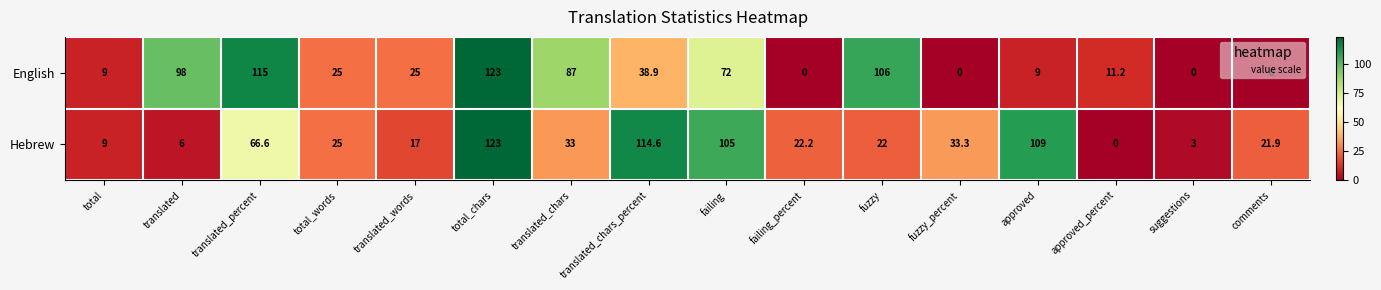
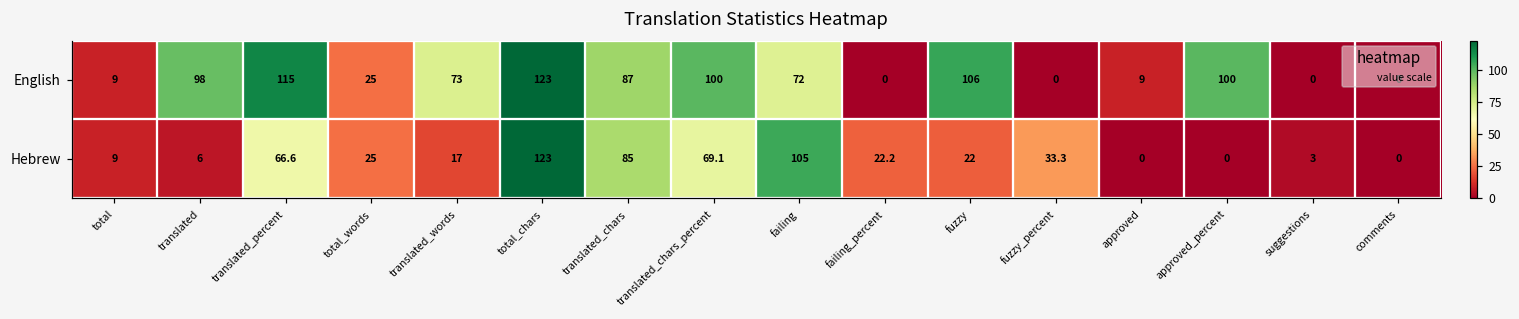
English, translated_words: 25 -> 73
English, translated_chars_percent: 38.9 -> 100
English, approved_percent: 11.2 -> 100
Hebrew, translated_chars: 33 -> 85
Hebrew, translated_chars_percent: 114.6 -> 69.1
Hebrew, approved: 109 -> 0
Hebrew, comments: 21.9 -> 0
